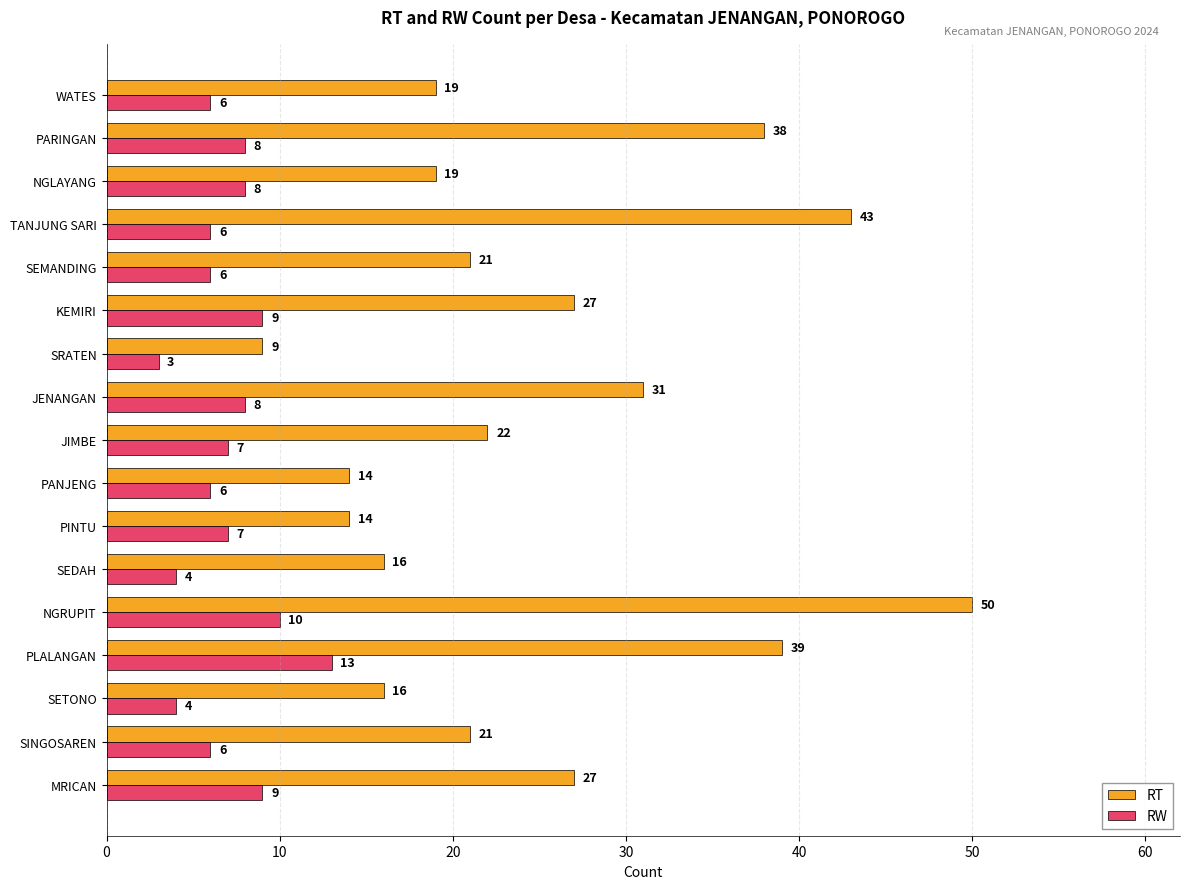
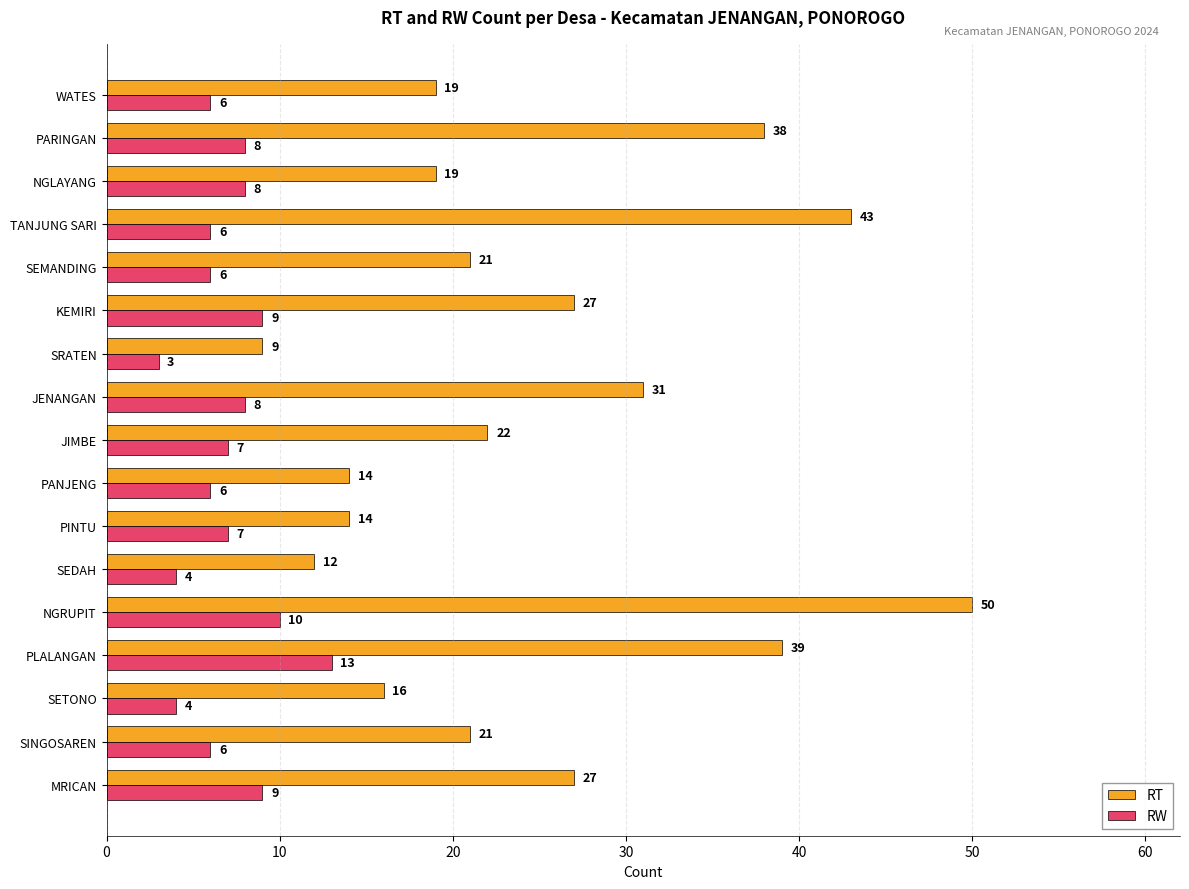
RT, SEDAH: 16 -> 12
